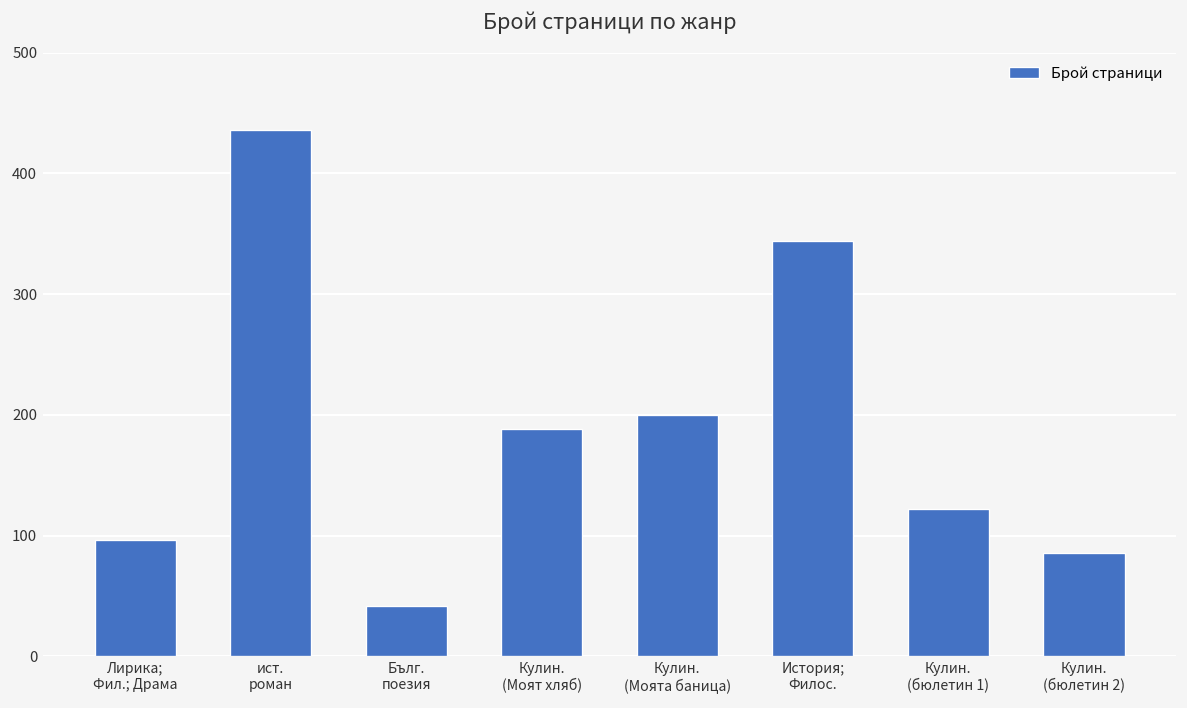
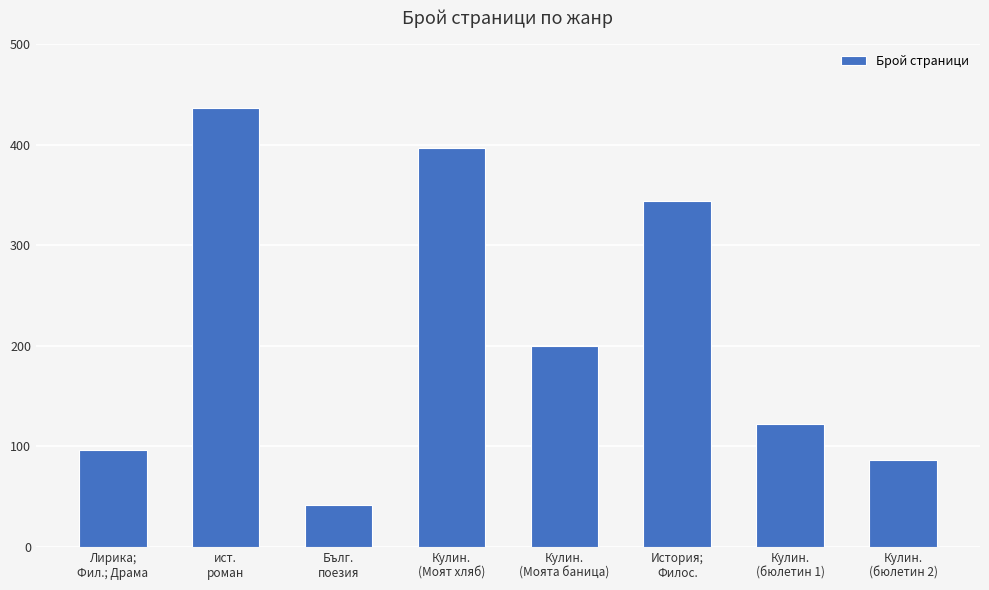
Кулин. (Моят хляб): 188 -> 397
